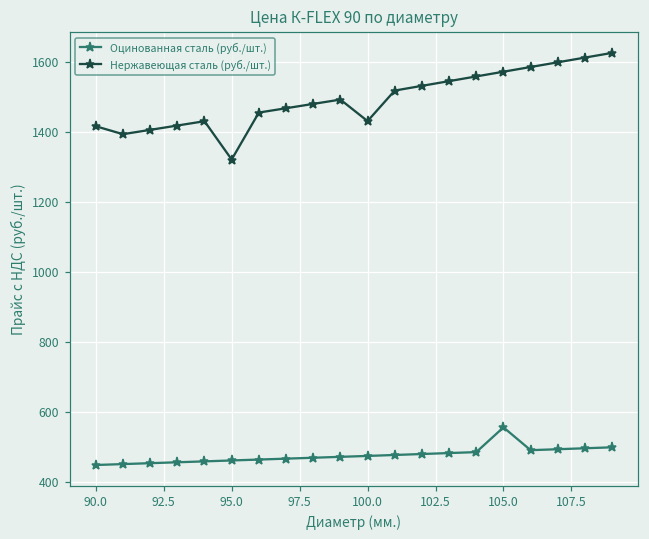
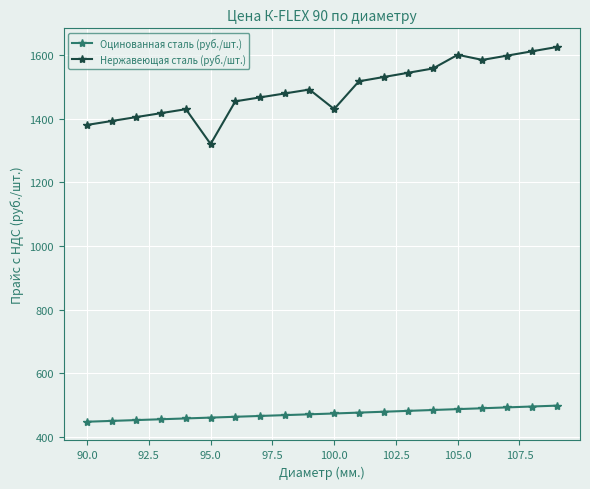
Нержавеющая сталь (руб./шт.), 90.0: 1420 -> 1380
Оцинованная сталь (руб./шт.), 105.0: 560 -> 490
Нержавеющая сталь (руб./шт.), 105.0: 1570 -> 1600
